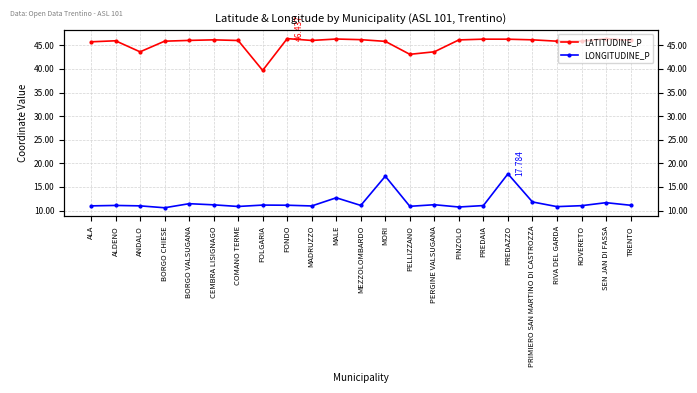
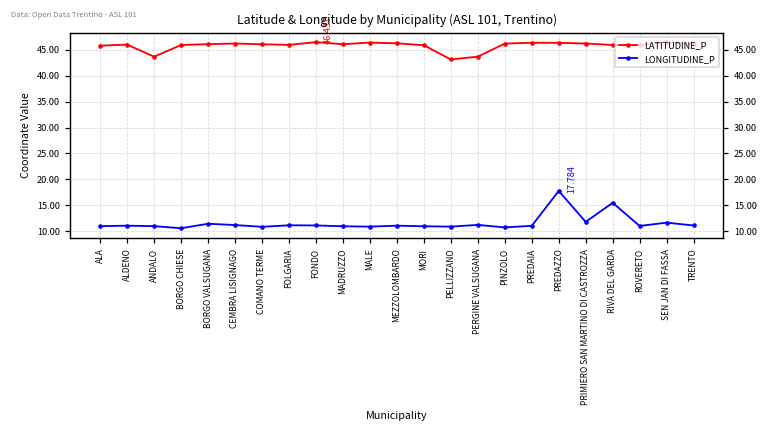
LATITUDINE_P, FOLGARIA: 40 -> 46
LONGITUDINE_P, MALE: 13 -> 11
LONGITUDINE_P, MORI: 17 -> 11
LONGITUDINE_P, RIVA DEL GARDA: 11 -> 15
